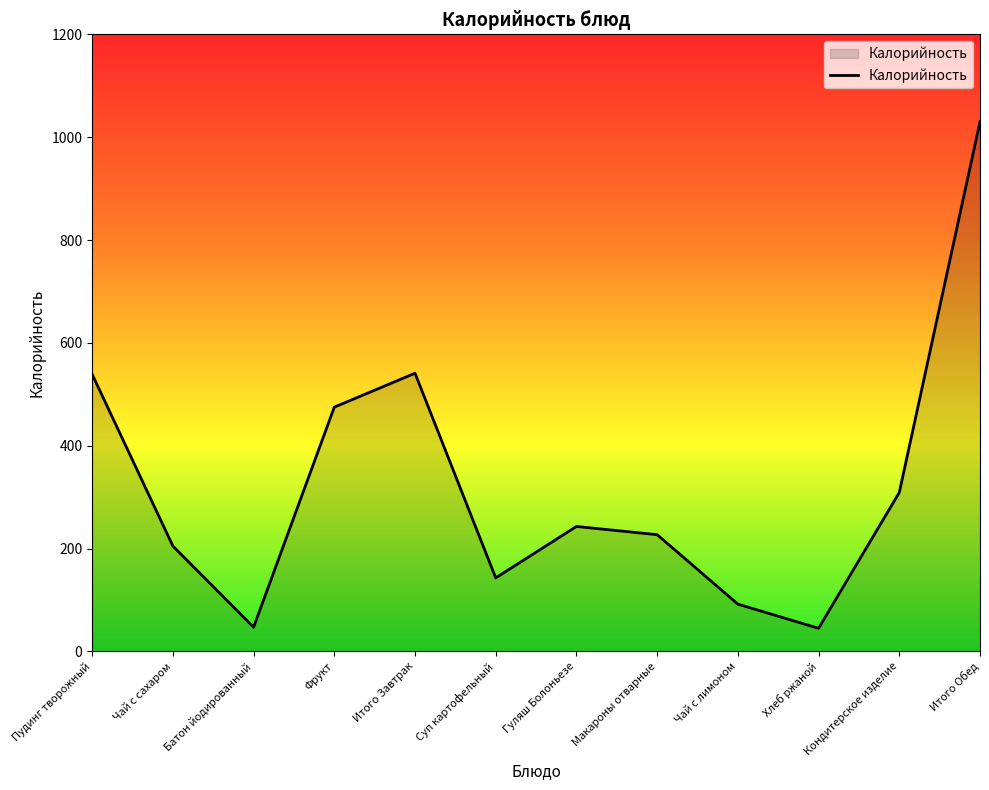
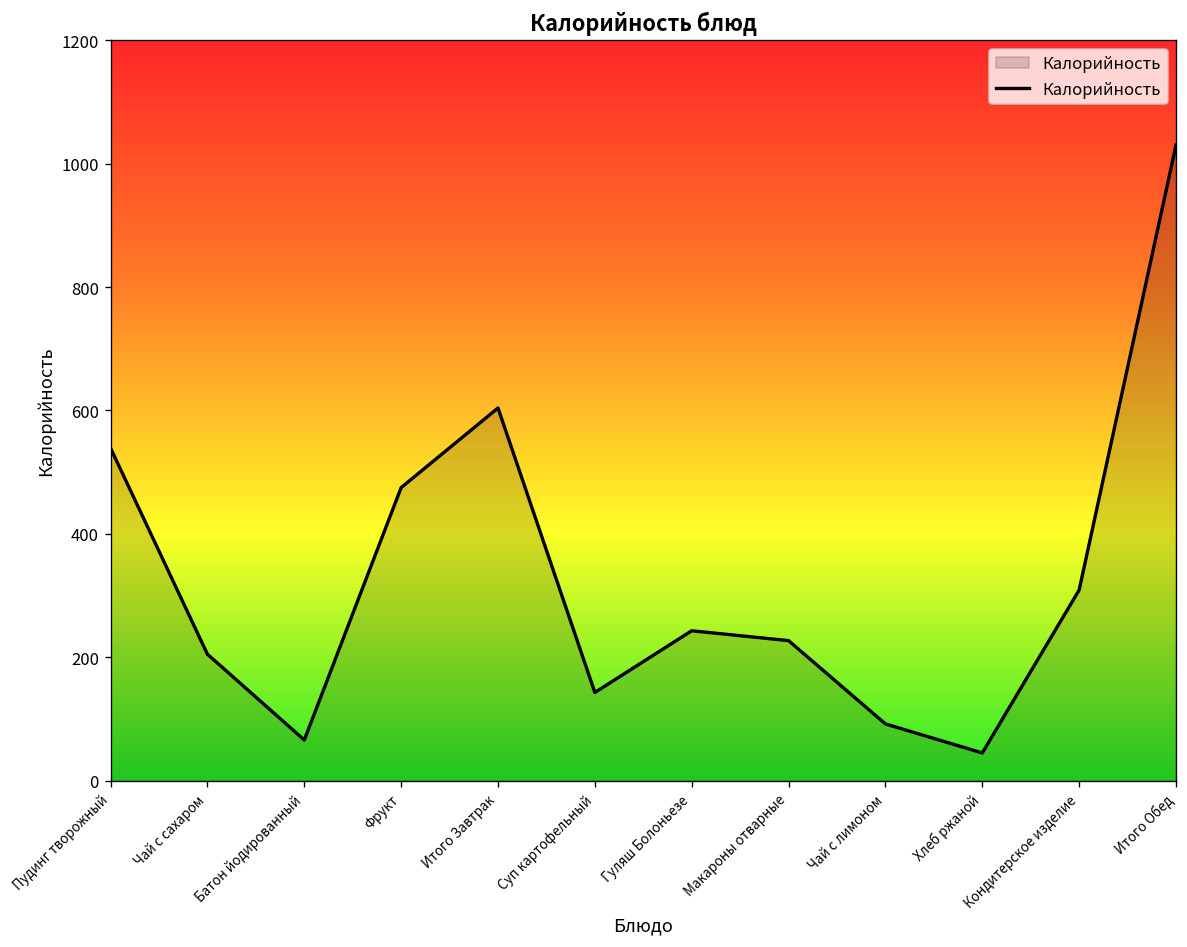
Батон йодированный: 50 -> 70
Итого Завтрак: 540 -> 600
